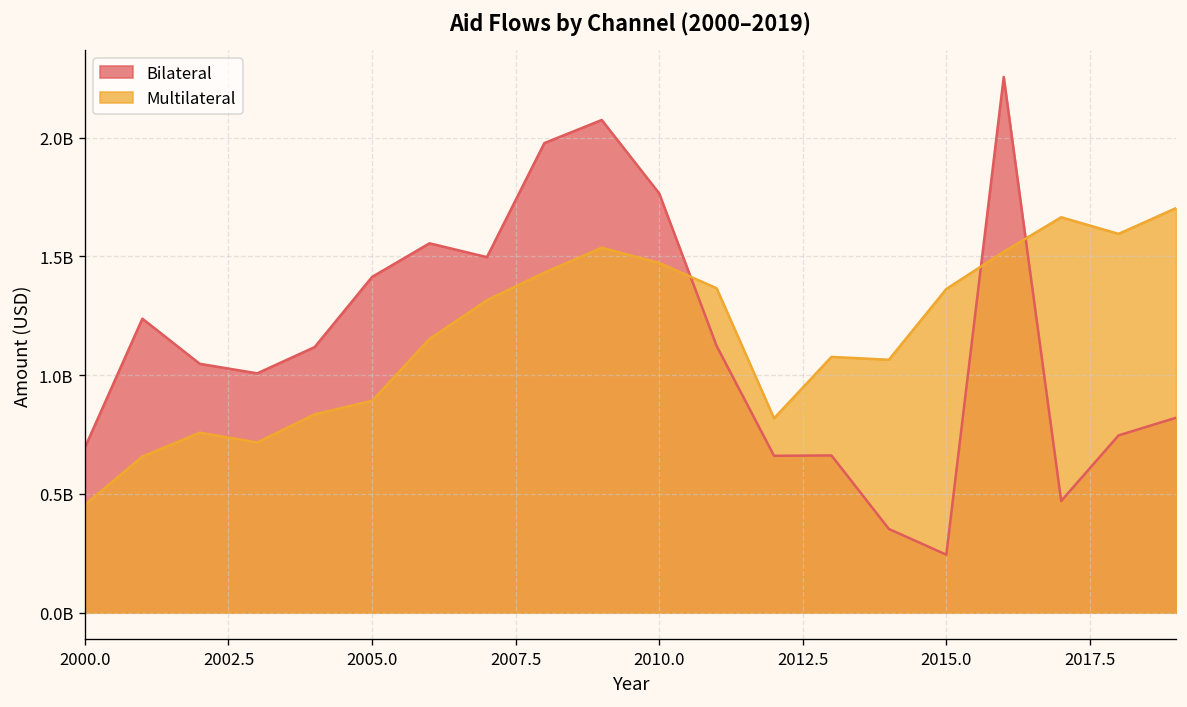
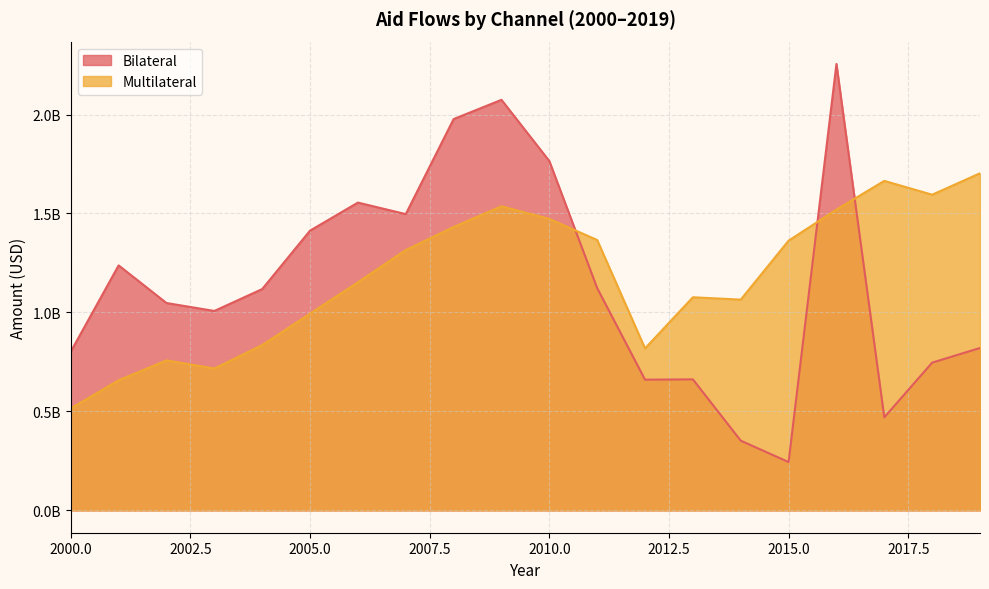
Bilateral, 2000.0: 700000000 -> 800000000
Multilateral, 2000.0: 450000000 -> 520000000
Multilateral, 2005.0: 890000000 -> 990000000
